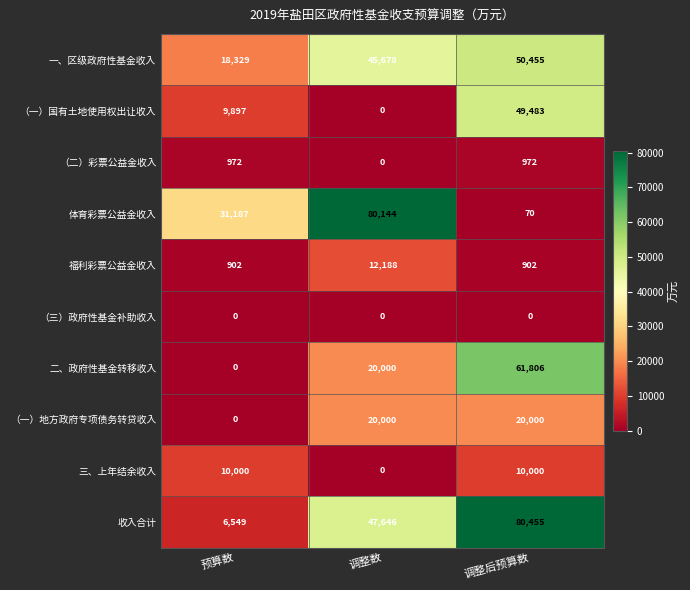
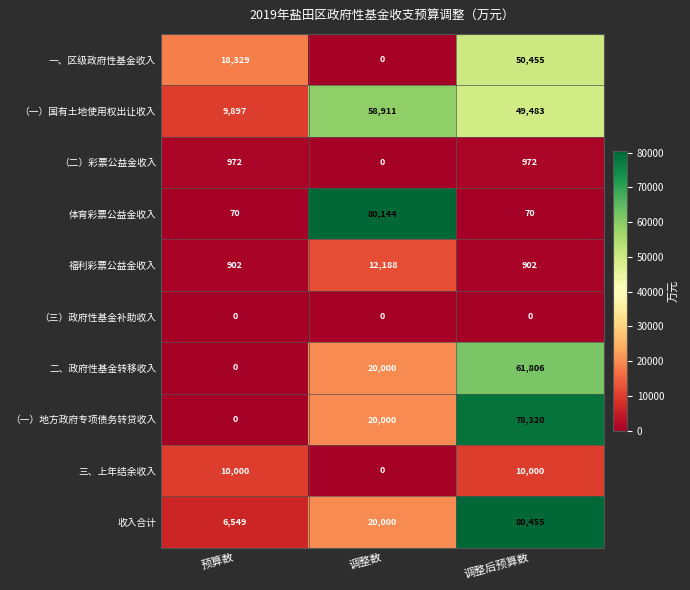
一、区级政府性基金收入, 调整数: 45,678 -> 0
（一）国有土地使用权出让收入, 调整数: 0 -> 58,911
体育彩票公益金收入, 预算数: 31,187 -> 70
（一）地方政府专项债务转贷收入, 调整后预算数: 20,000 -> 78,320
收入合计, 调整数: 47,646 -> 20,000
